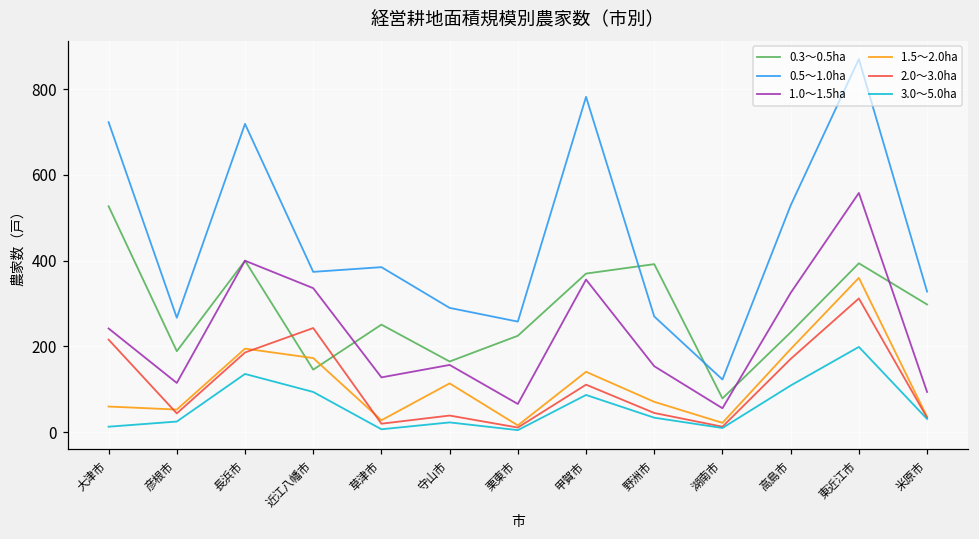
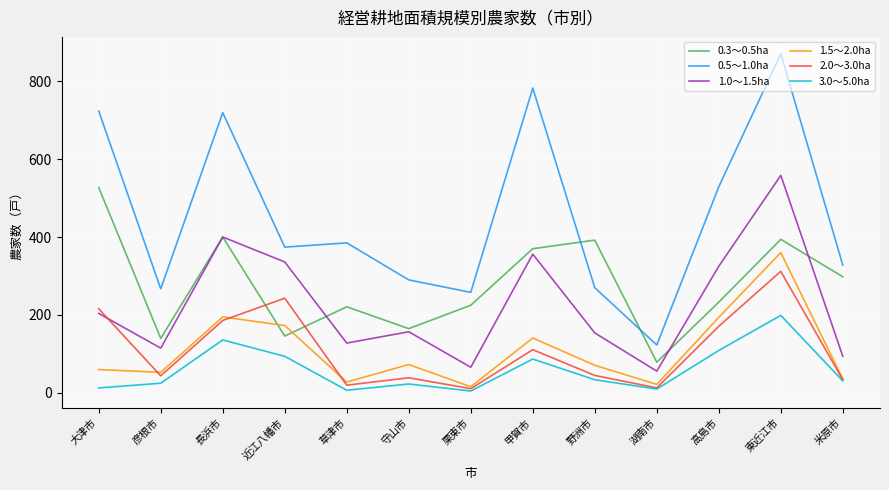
1.0～1.5ha, 大津市: 240 -> 200
0.3～0.5ha, 彦根市: 190 -> 140
0.3～0.5ha, 草津市: 250 -> 220
1.5～2.0ha, 守山市: 110 -> 70
